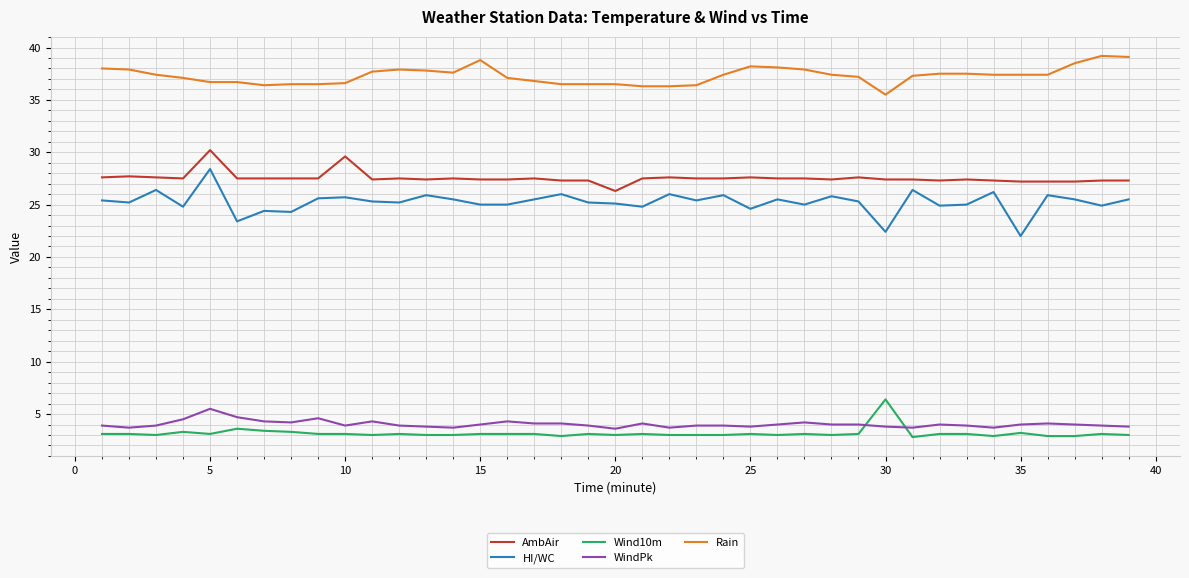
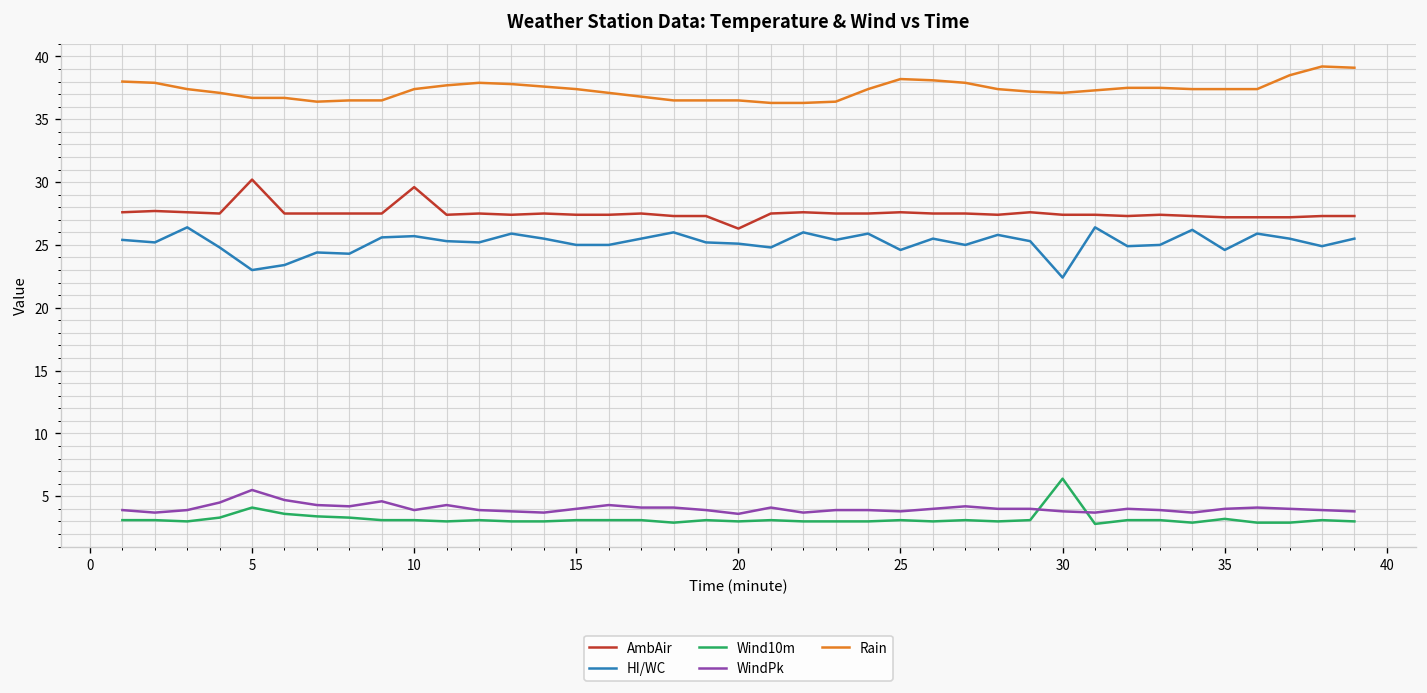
HI/WC, 5: 28.4 -> 23.0
Wind10m, 5: 3.1 -> 4.1
Rain, 10: 36.6 -> 37.4
Rain, 15: 38.8 -> 37.4
Rain, 30: 35.5 -> 37.1
HI/WC, 35: 22.0 -> 24.6
